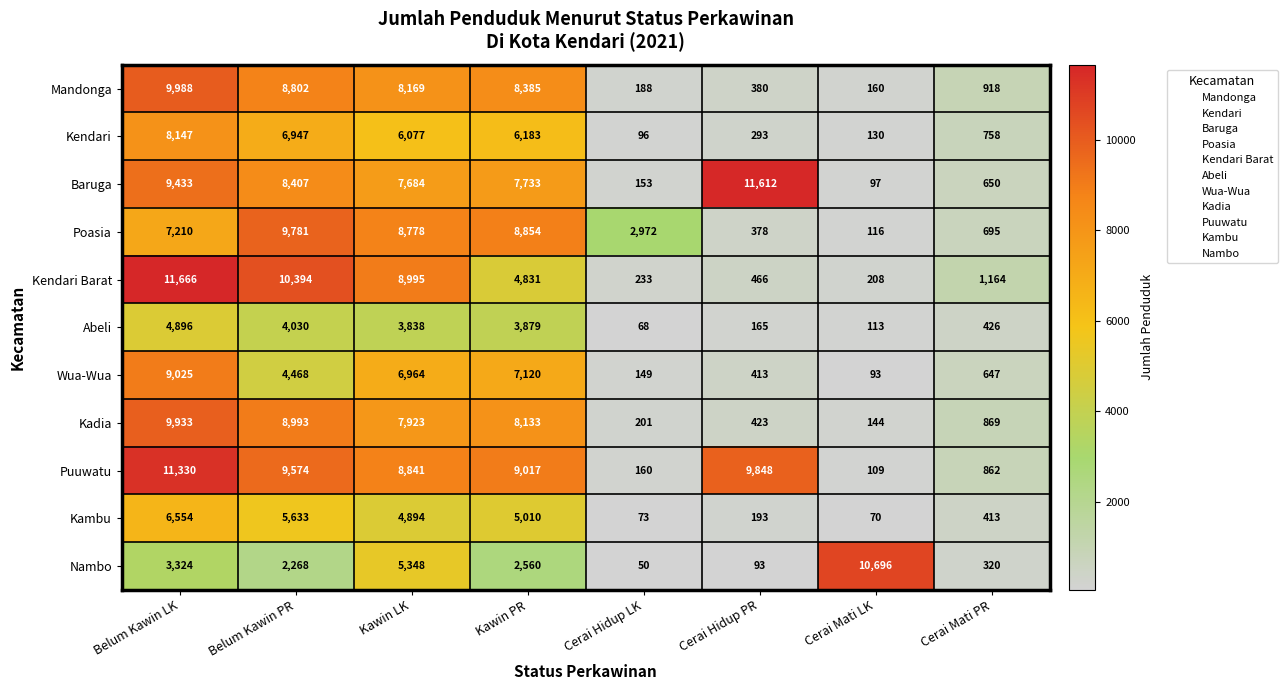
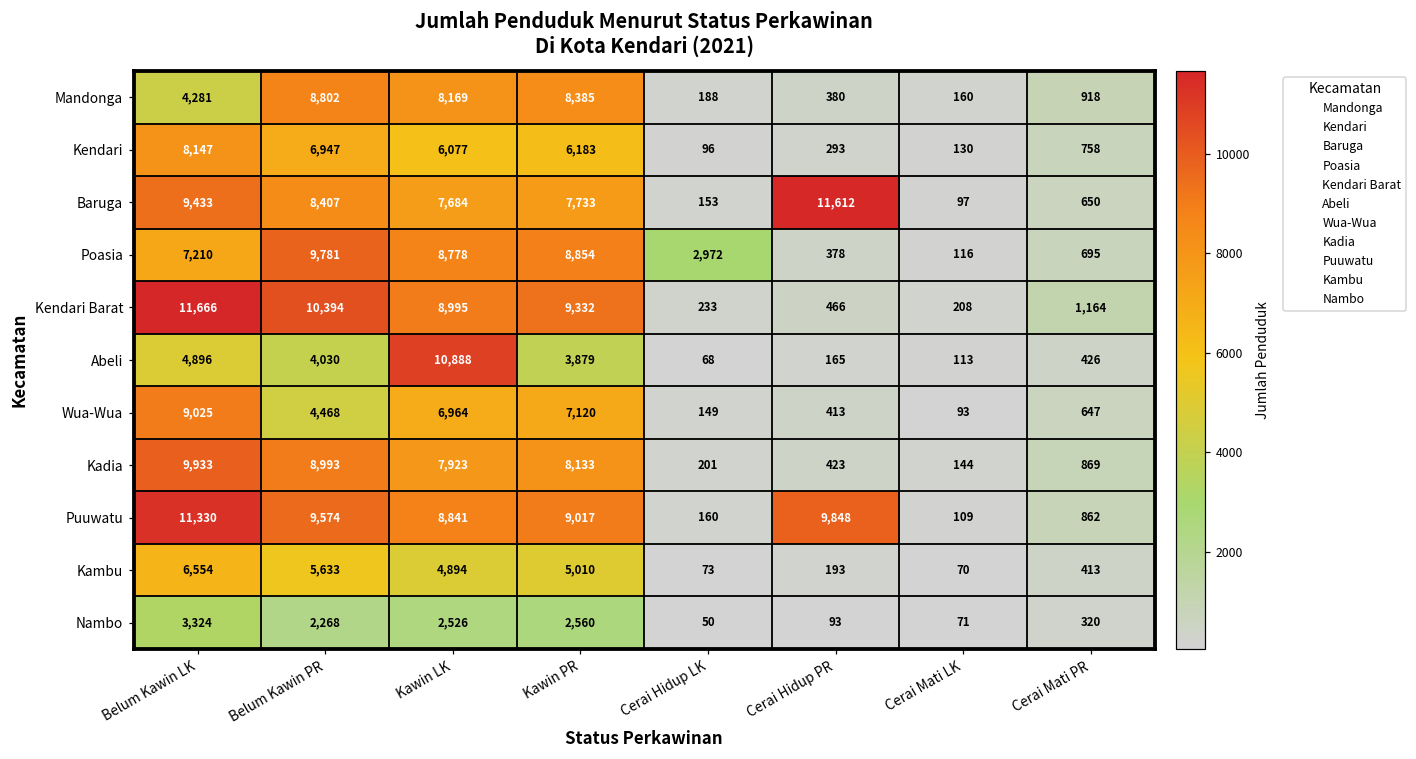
Mandonga, Belum Kawin LK: 9,988 -> 4,281
Kendari Barat, Kawin PR: 4,831 -> 9,332
Abeli, Kawin LK: 3,838 -> 10,888
Nambo, Kawin LK: 5,348 -> 2,526
Nambo, Cerai Mati LK: 10,696 -> 71
